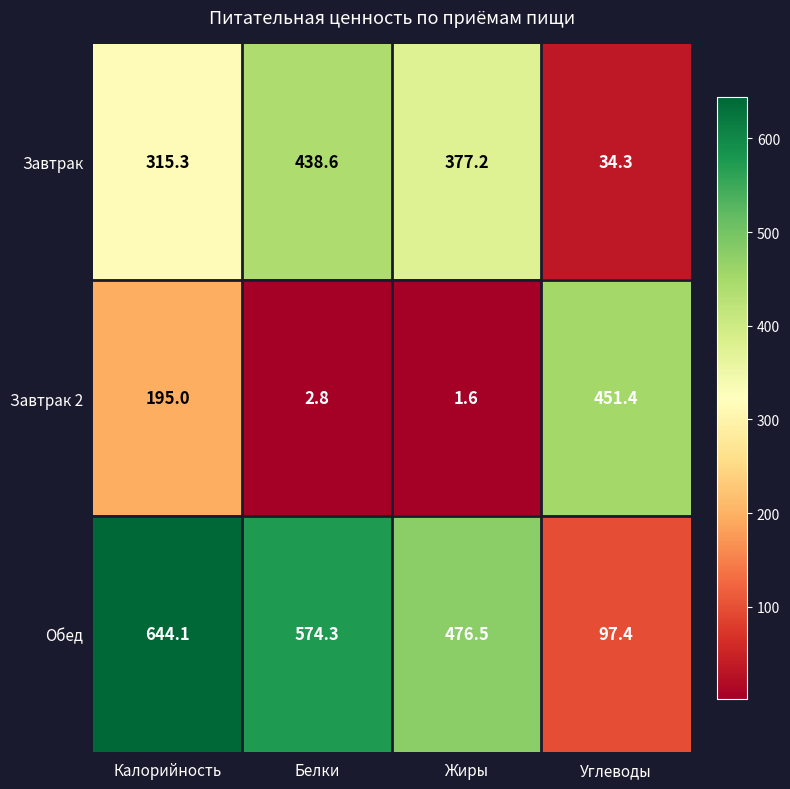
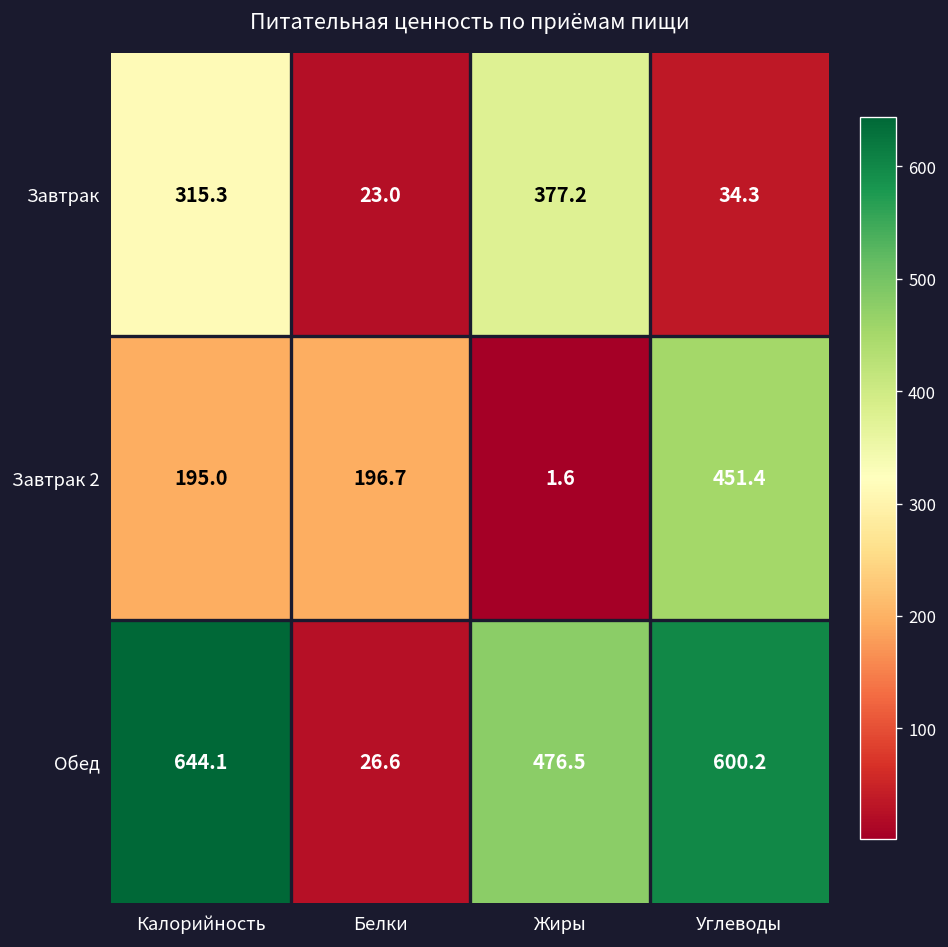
Завтрак, Белки: 438.6 -> 23.0
Завтрак 2, Белки: 2.8 -> 196.7
Обед, Белки: 574.3 -> 26.6
Обед, Углеводы: 97.4 -> 600.2
